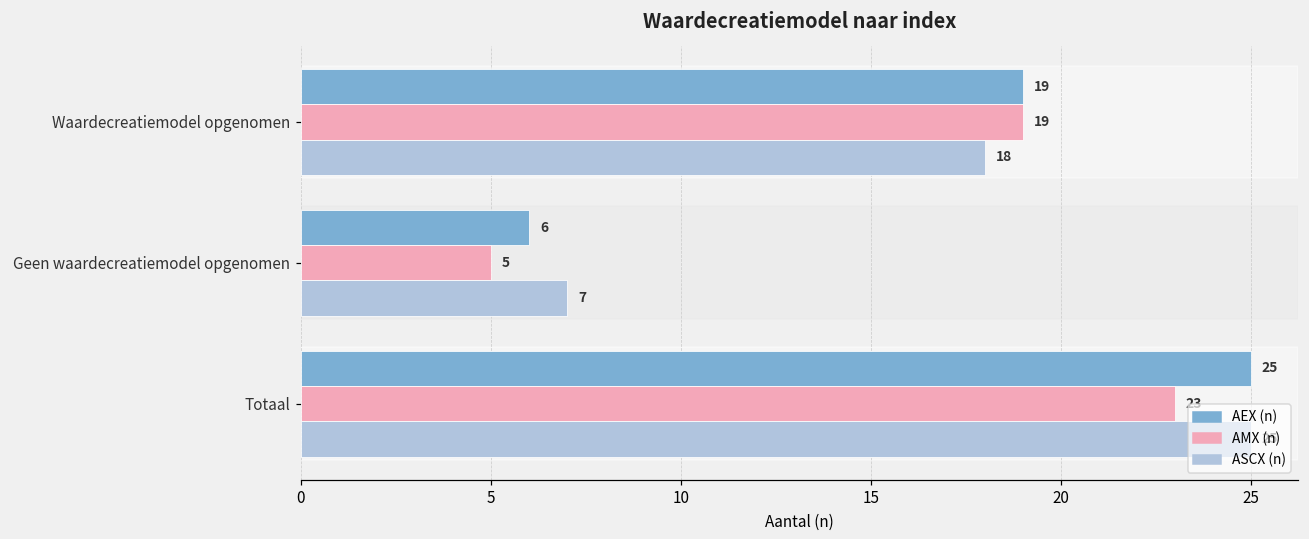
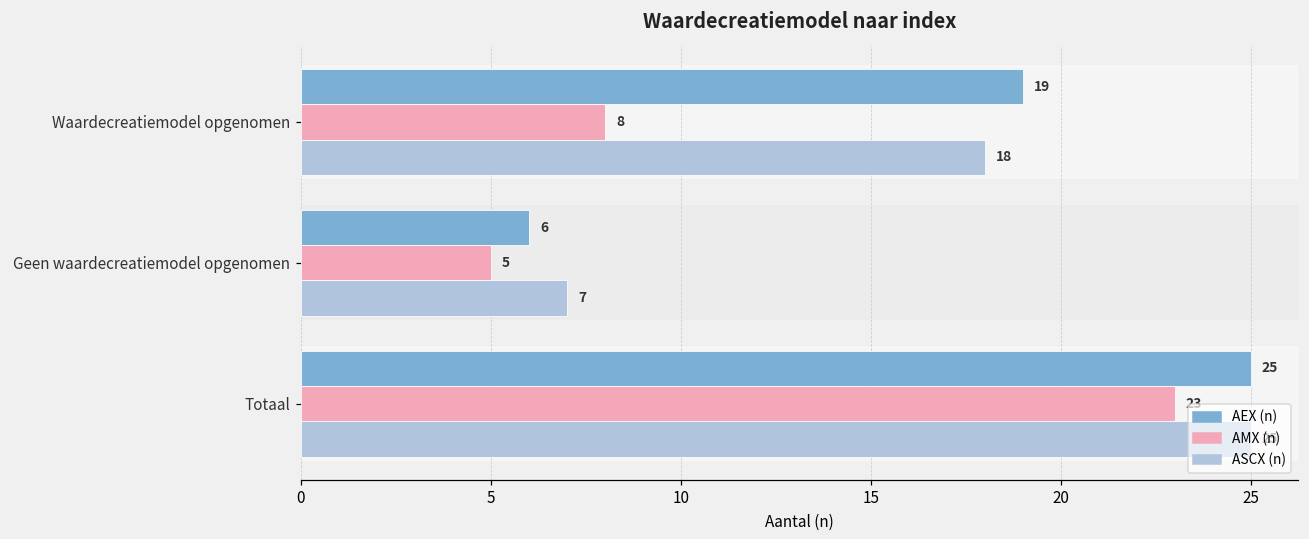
AMX (n), Waardecreatiemodel opgenomen: 19 -> 8
